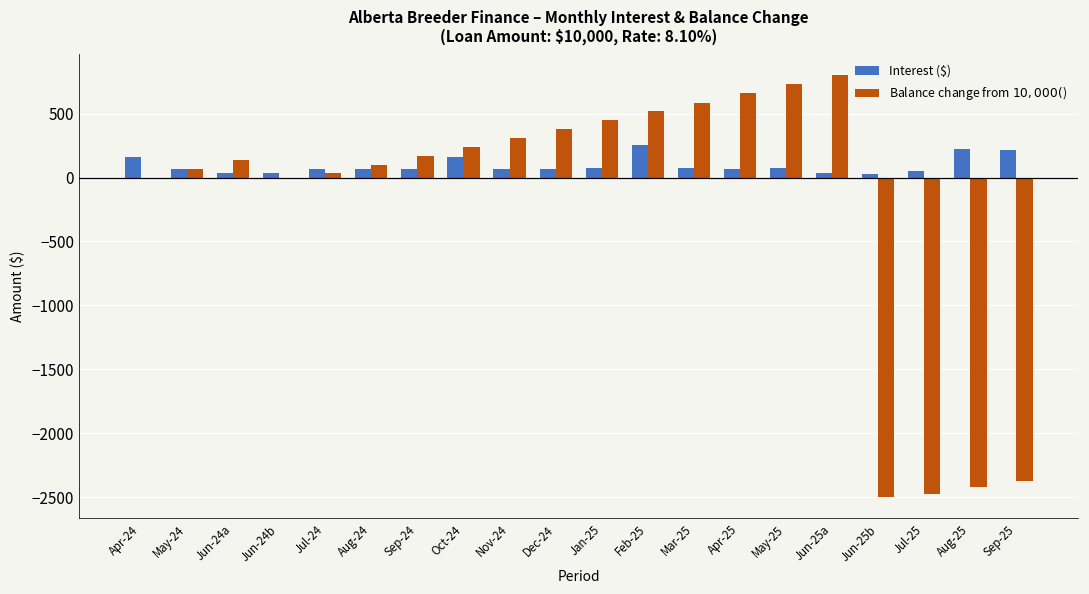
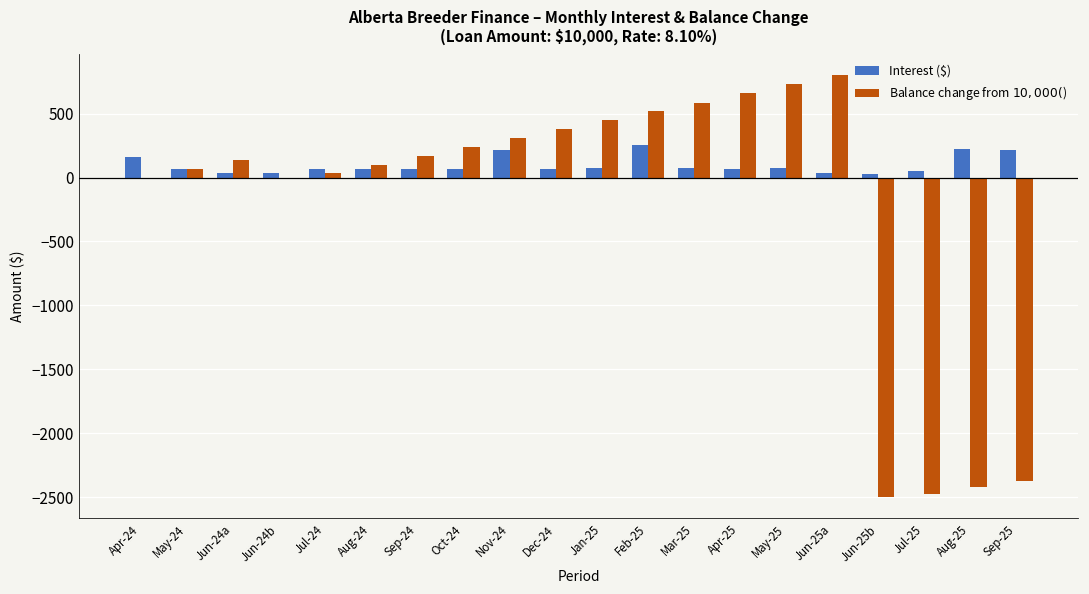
Interest ($), Oct-24: 160 -> 70
Interest ($), Nov-24: 70 -> 220
